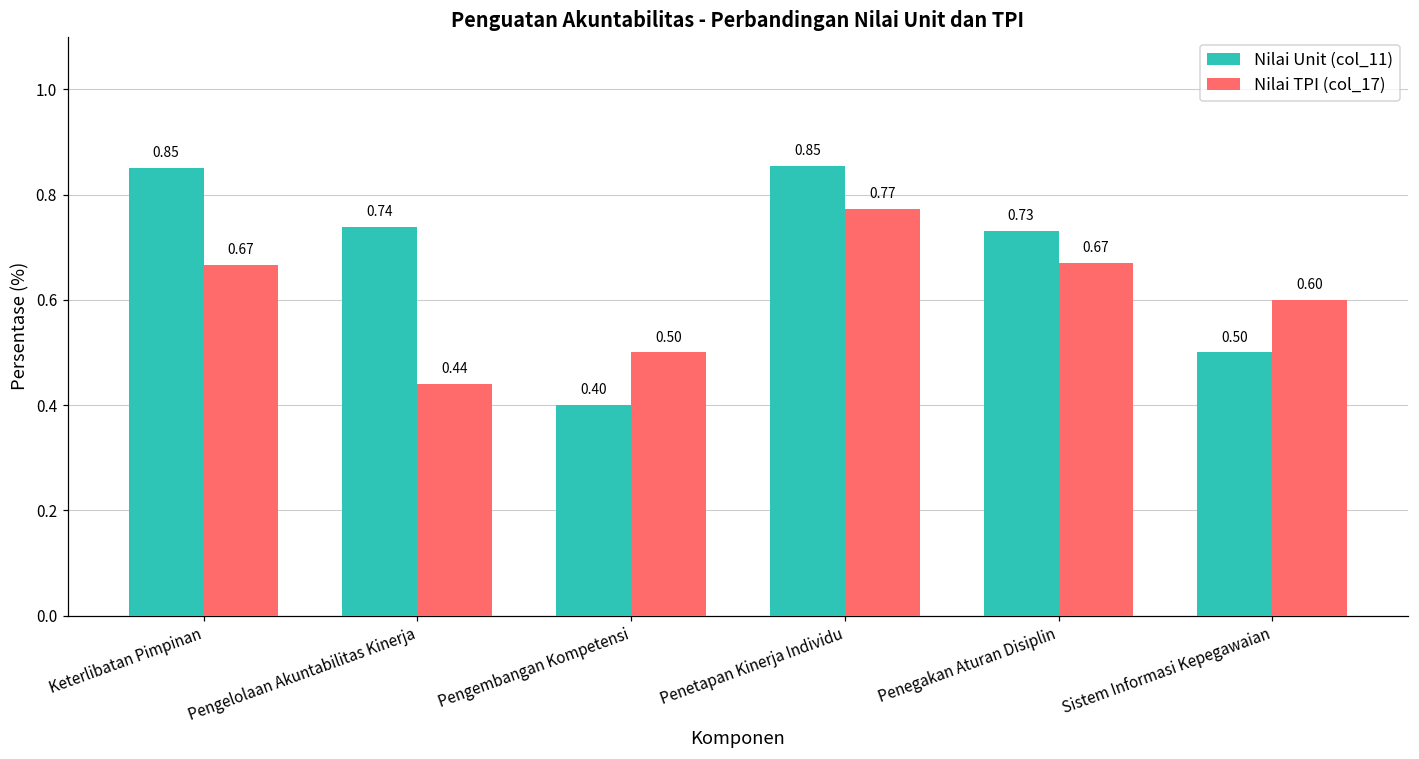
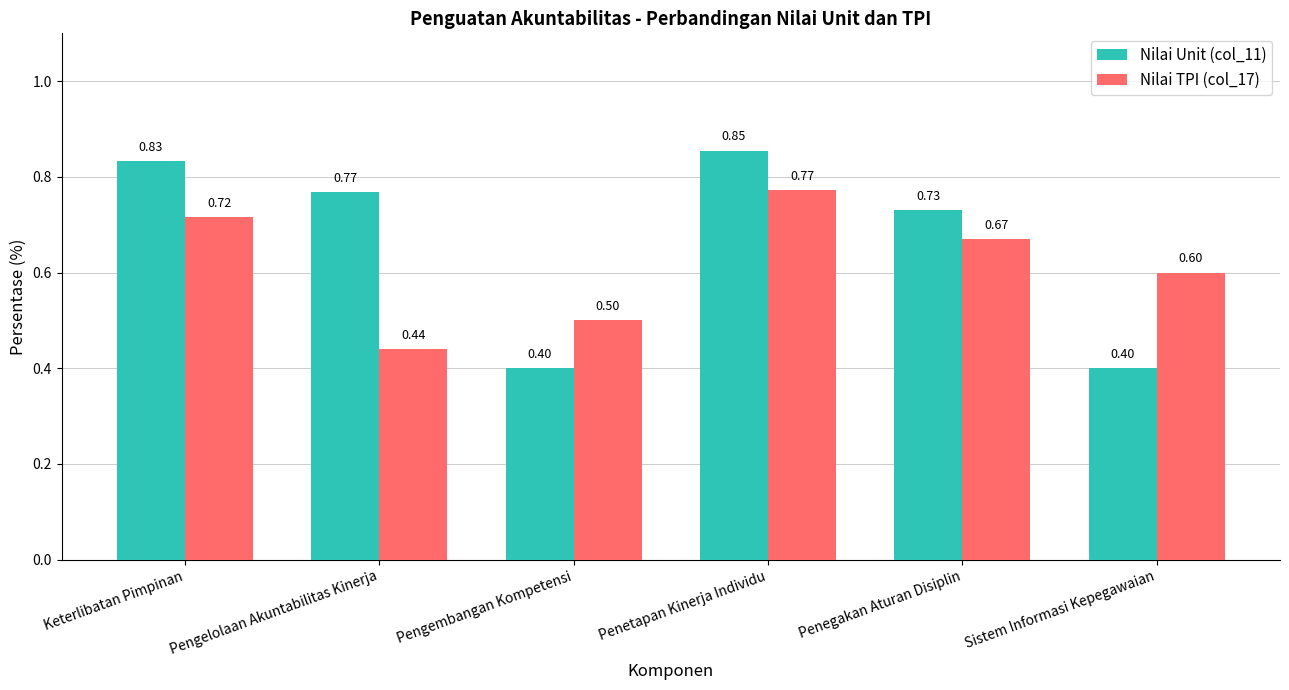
Nilai Unit (col_11), Keterlibatan Pimpinan: 0.85 -> 0.83
Nilai TPI (col_17), Keterlibatan Pimpinan: 0.67 -> 0.72
Nilai Unit (col_11), Pengelolaan Akuntabilitas Kinerja: 0.74 -> 0.77
Nilai Unit (col_11), Sistem Informasi Kepegawaian: 0.50 -> 0.40
